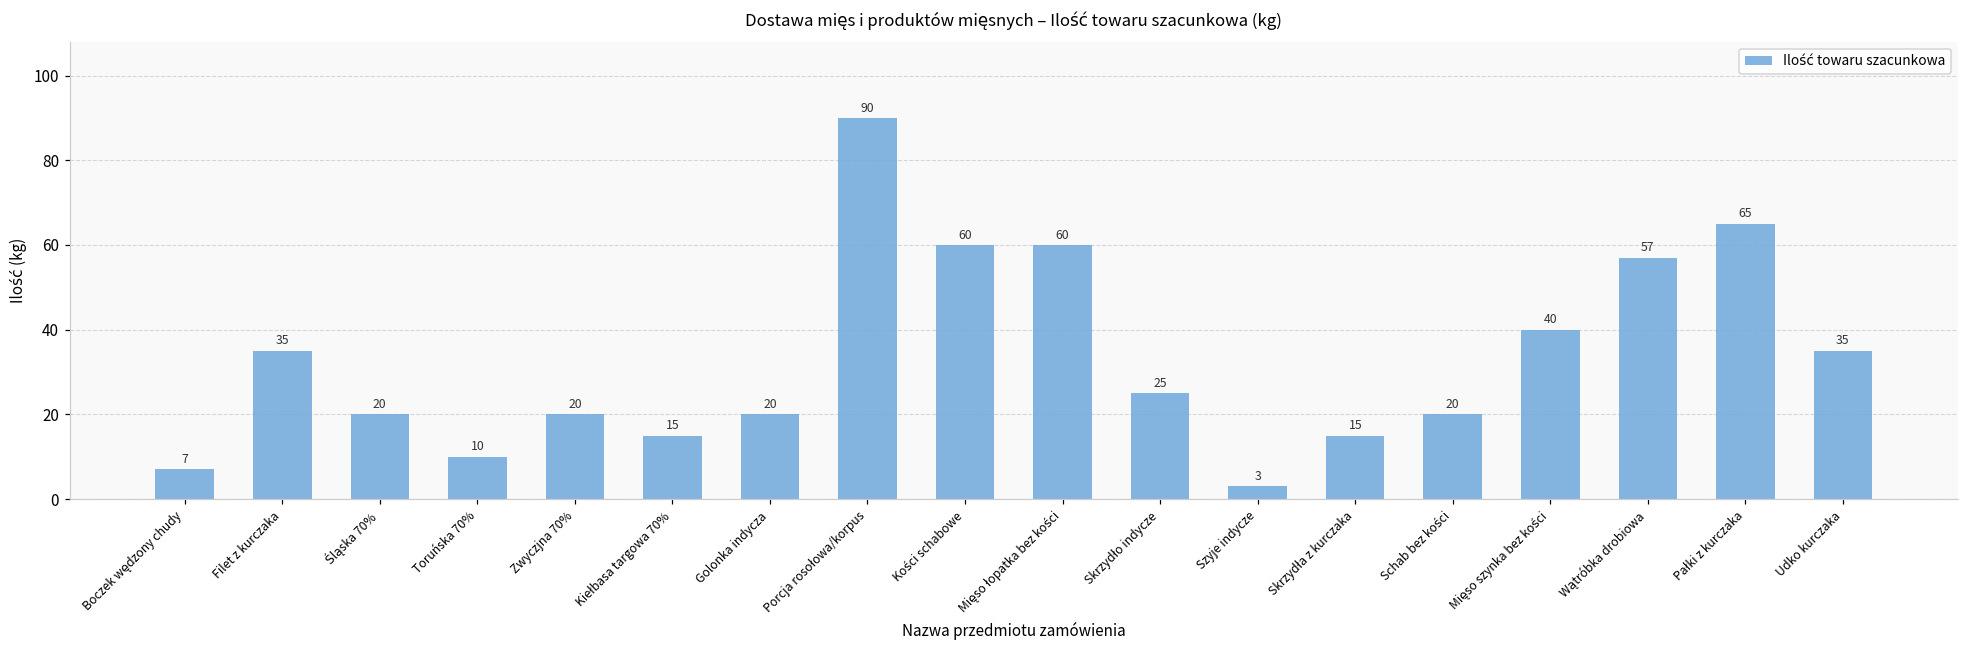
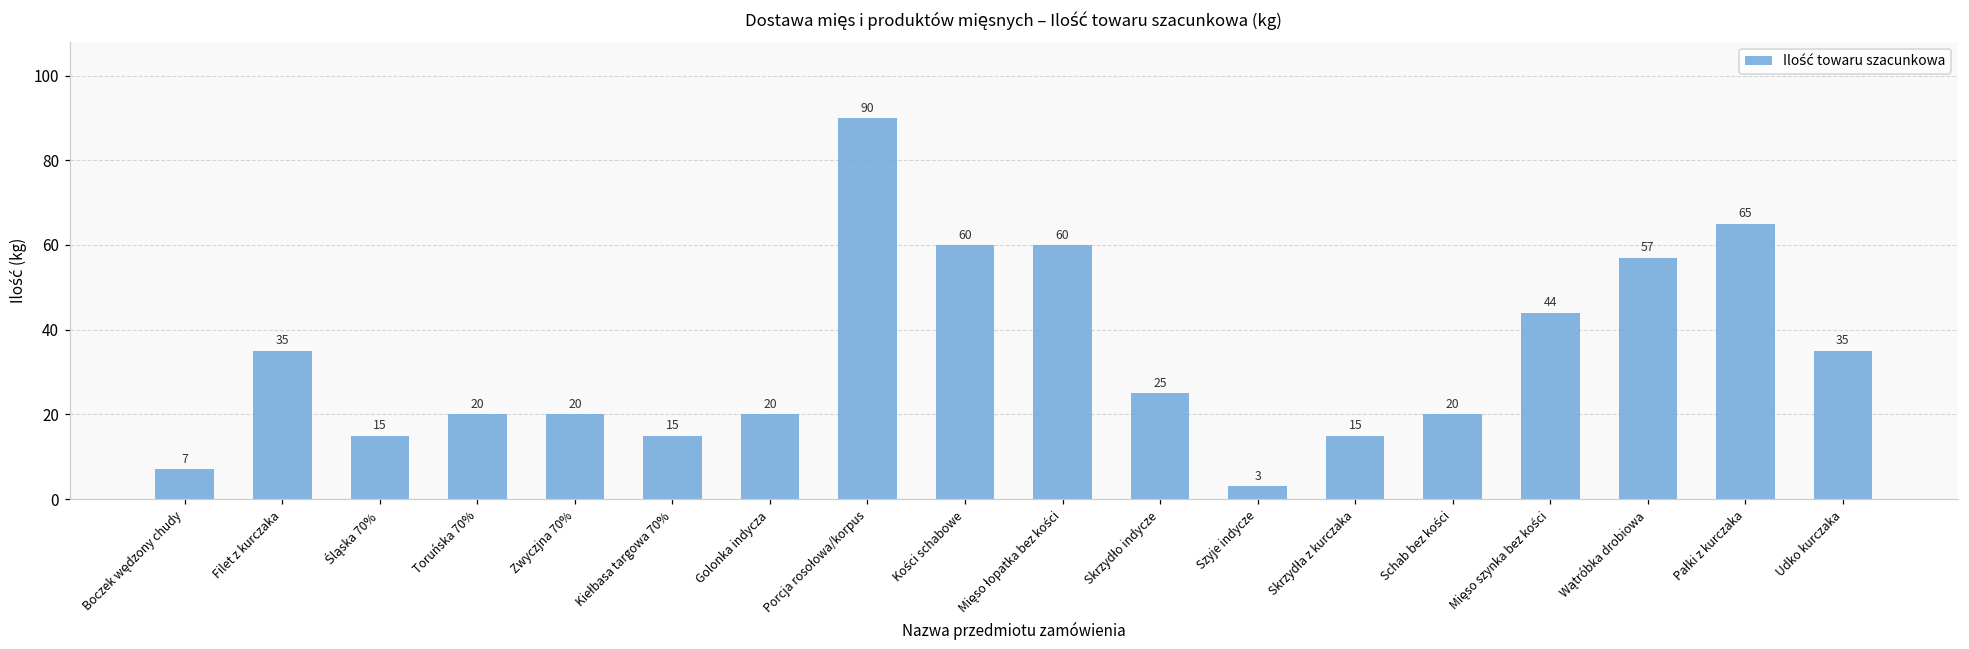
Śląska 70%: 20 -> 15
Toruńska 70%: 10 -> 20
Mięso szynka bez kości: 40 -> 44
